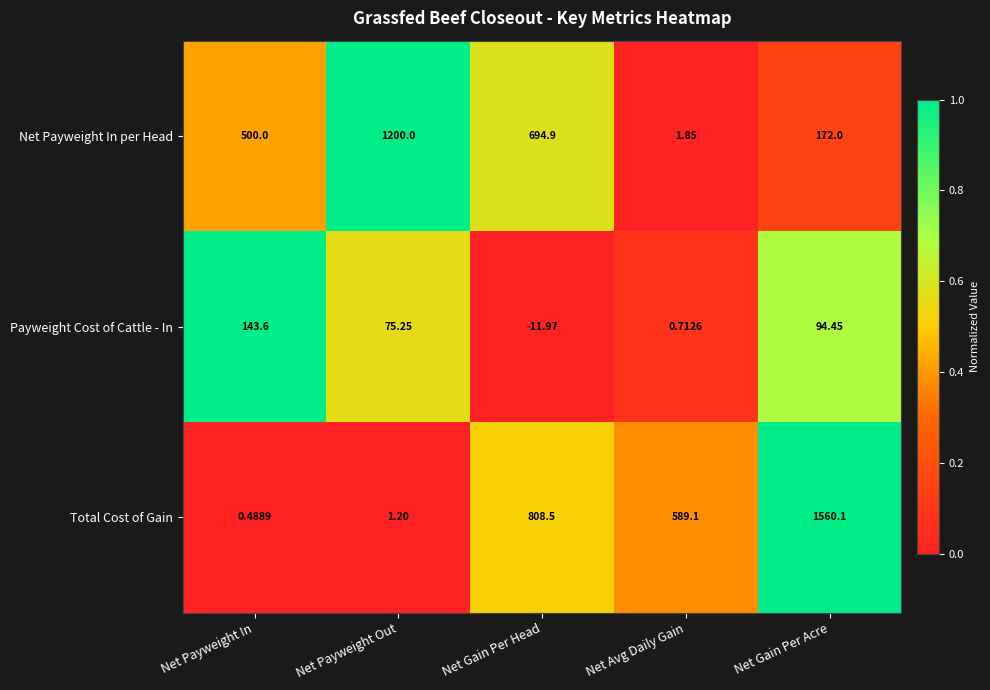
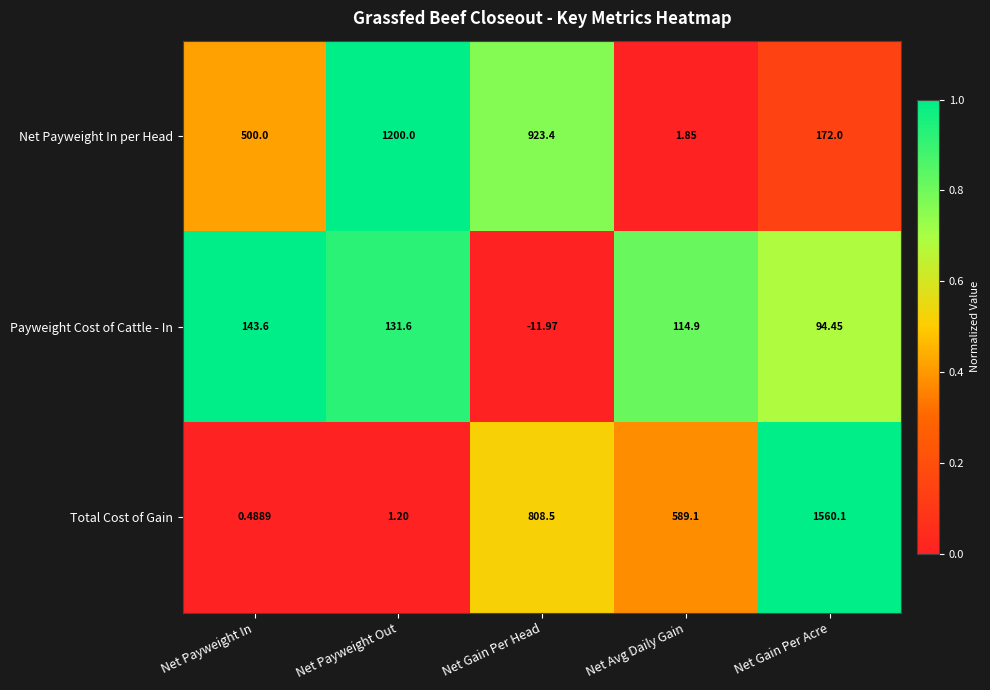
Net Payweight In per Head, Net Gain Per Head: 694.9 -> 923.4
Payweight Cost of Cattle - In, Net Payweight Out: 75.25 -> 131.6
Payweight Cost of Cattle - In, Net Avg Daily Gain: 0.7126 -> 114.9
